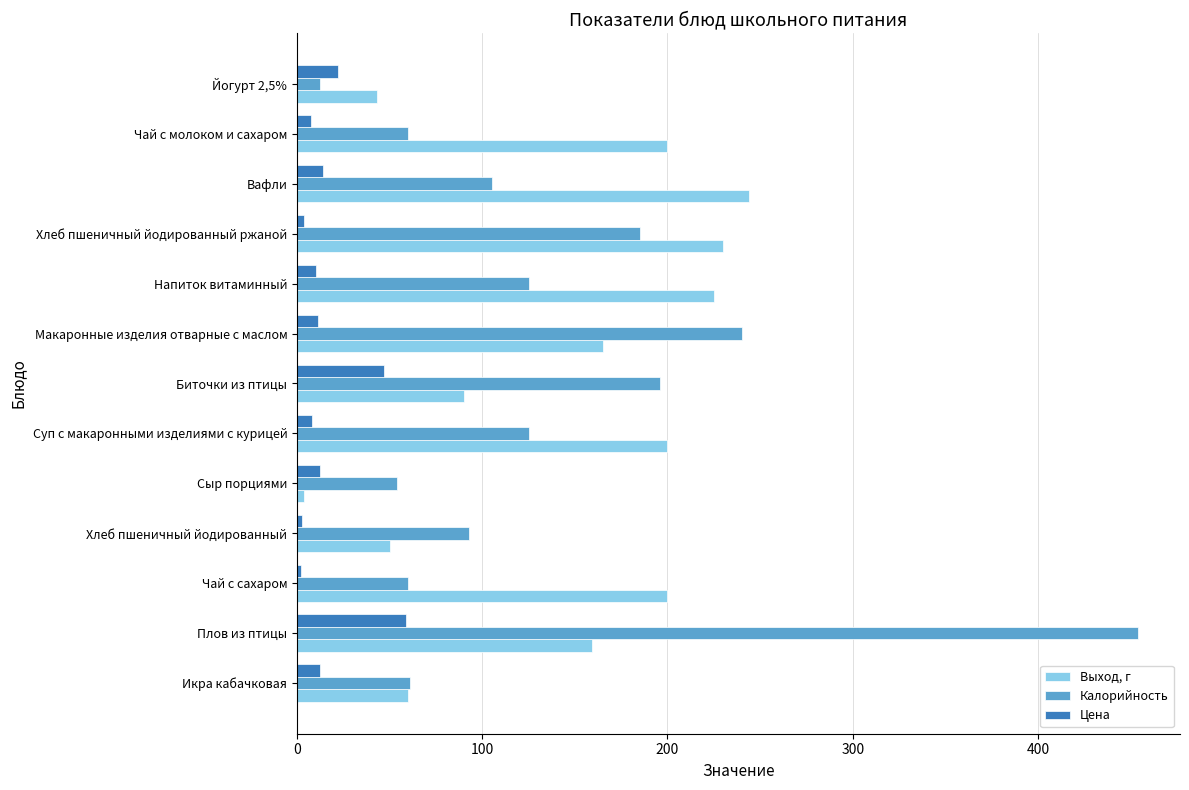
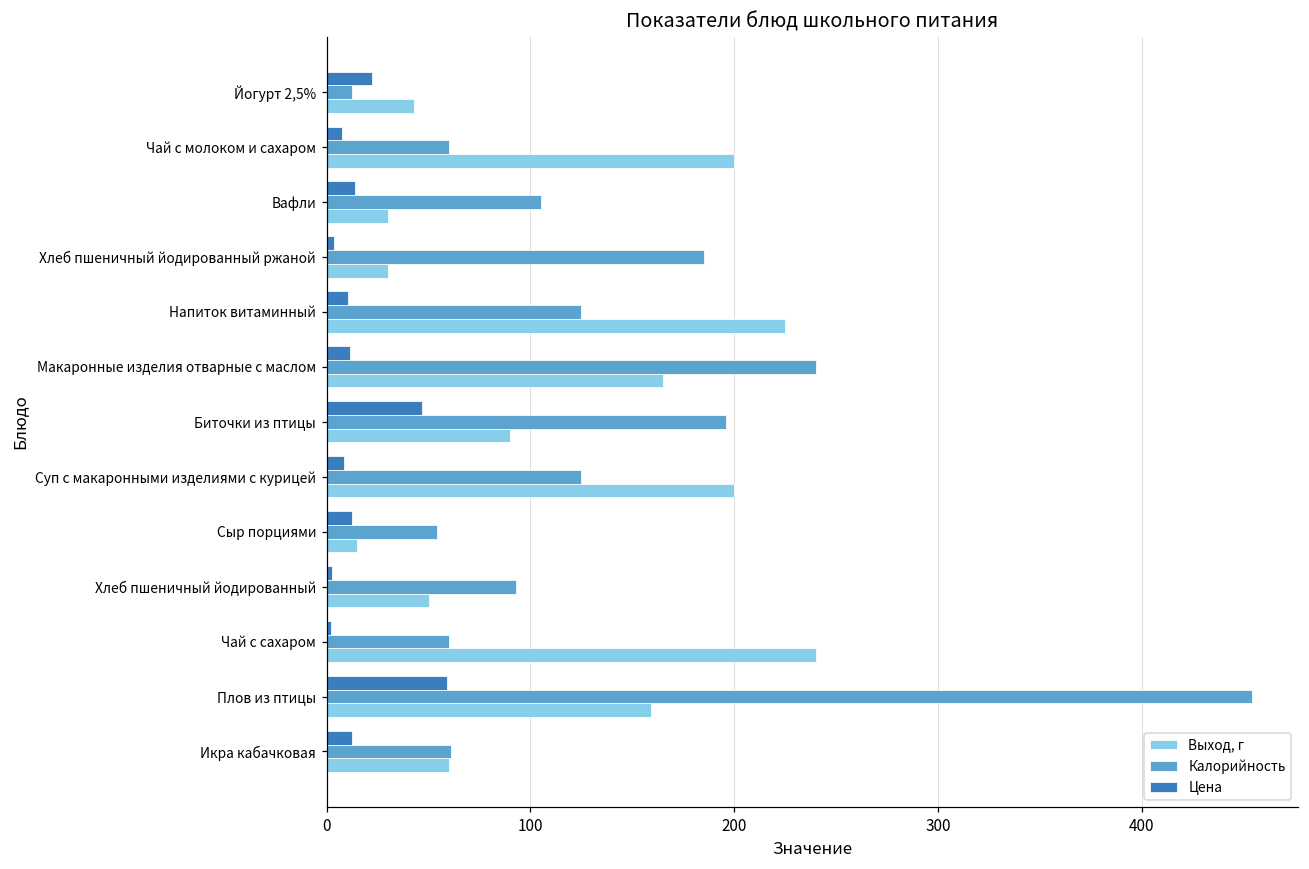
Выход, г, Вафли: 244 -> 30
Выход, г, Хлеб пшеничный йодированный ржаной: 230 -> 30
Выход, г, Сыр порциями: 4 -> 15
Выход, г, Чай с сахаром: 200 -> 240
